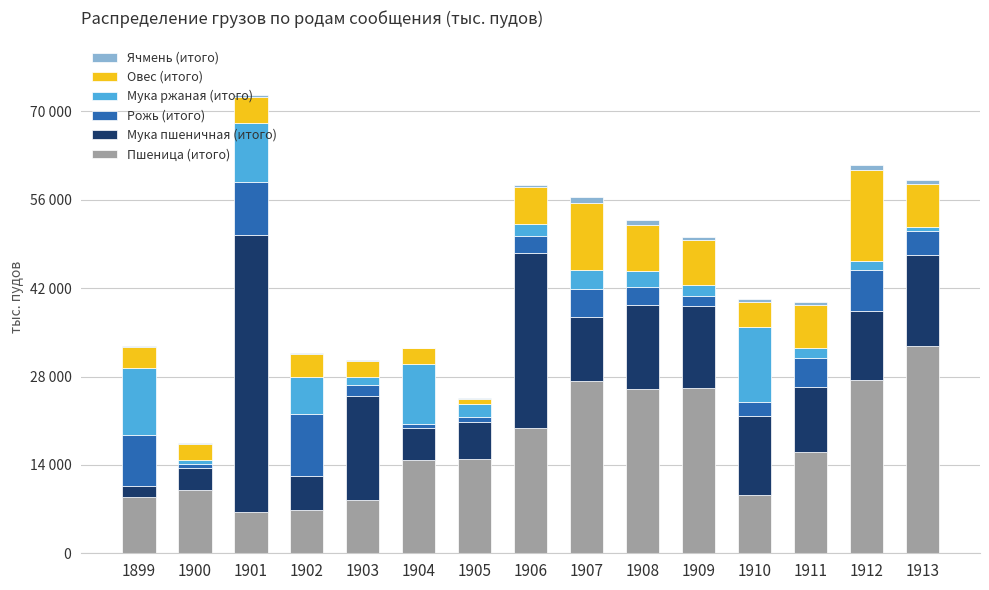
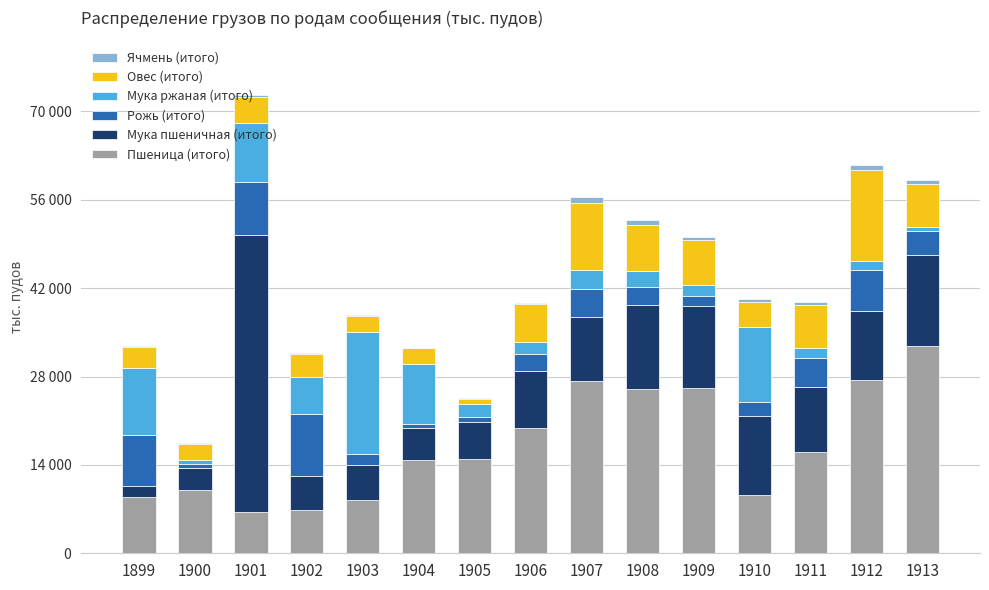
Мука пшеничная (итого), 1903: 16000 -> 5000
Мука ржаная (итого), 1903: 1000 -> 19000
Мука пшеничная (итого), 1906: 28000 -> 9000
